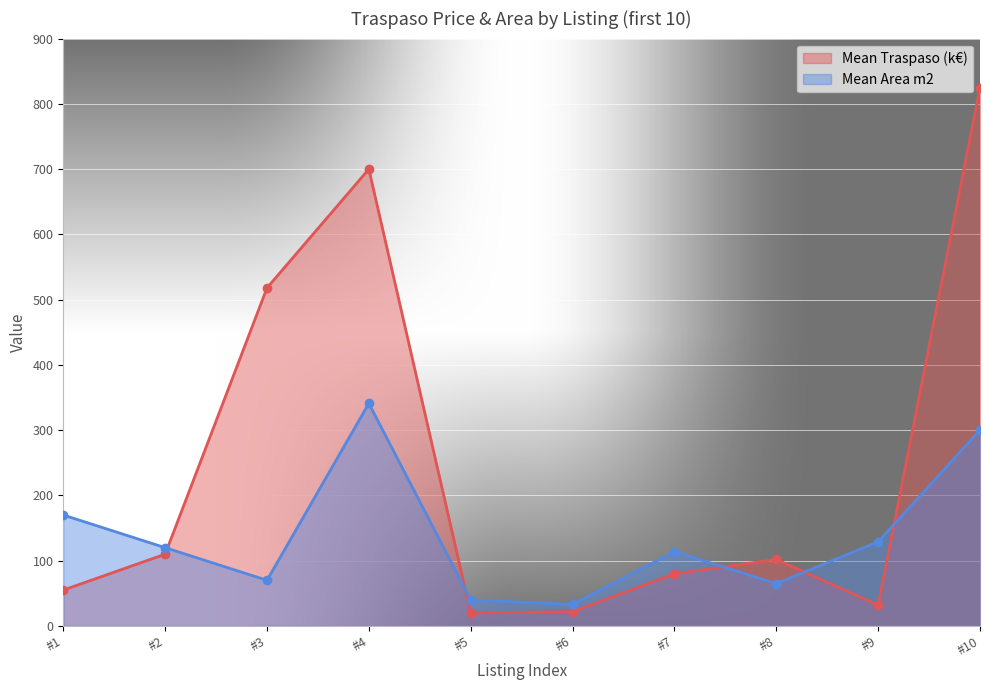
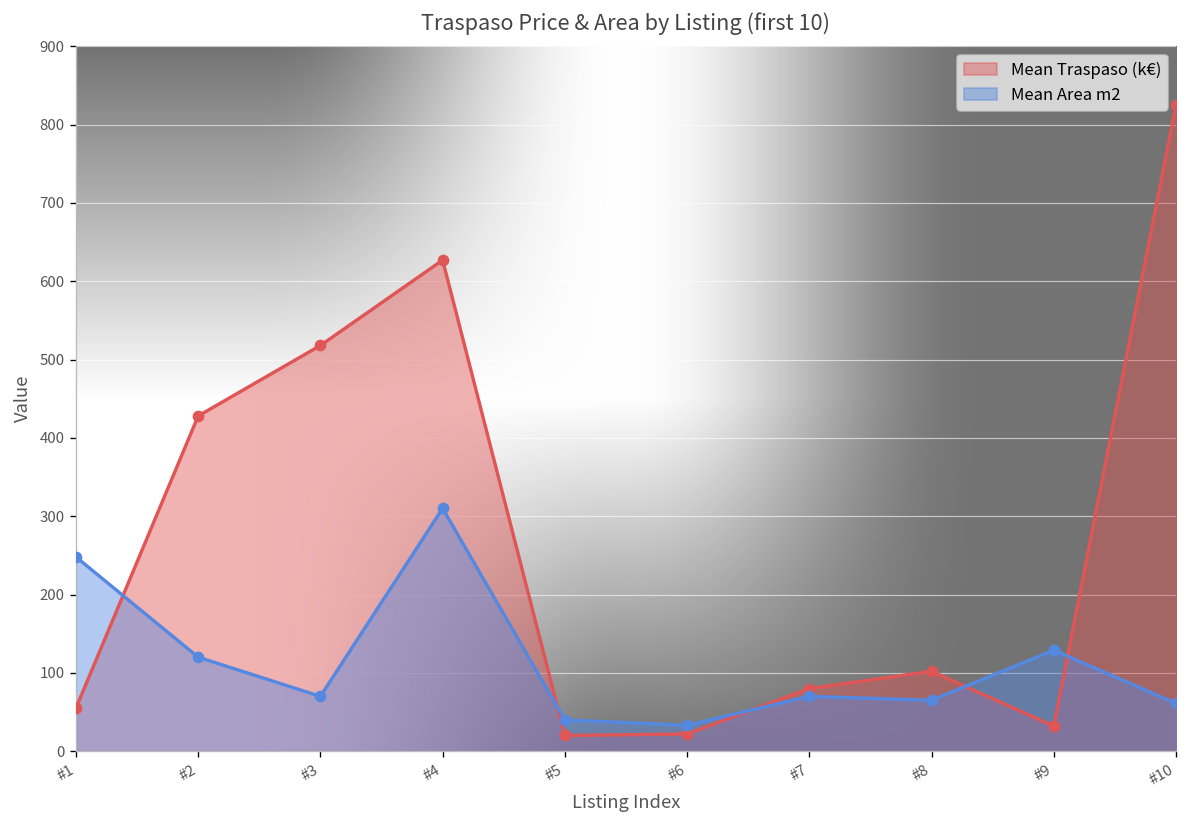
Mean Area m2, #1: 170 -> 250
Mean Traspaso (k€), #2: 110 -> 430
Mean Traspaso (k€), #4: 700 -> 630
Mean Area m2, #4: 340 -> 310
Mean Area m2, #7: 110 -> 70
Mean Area m2, #10: 300 -> 60
